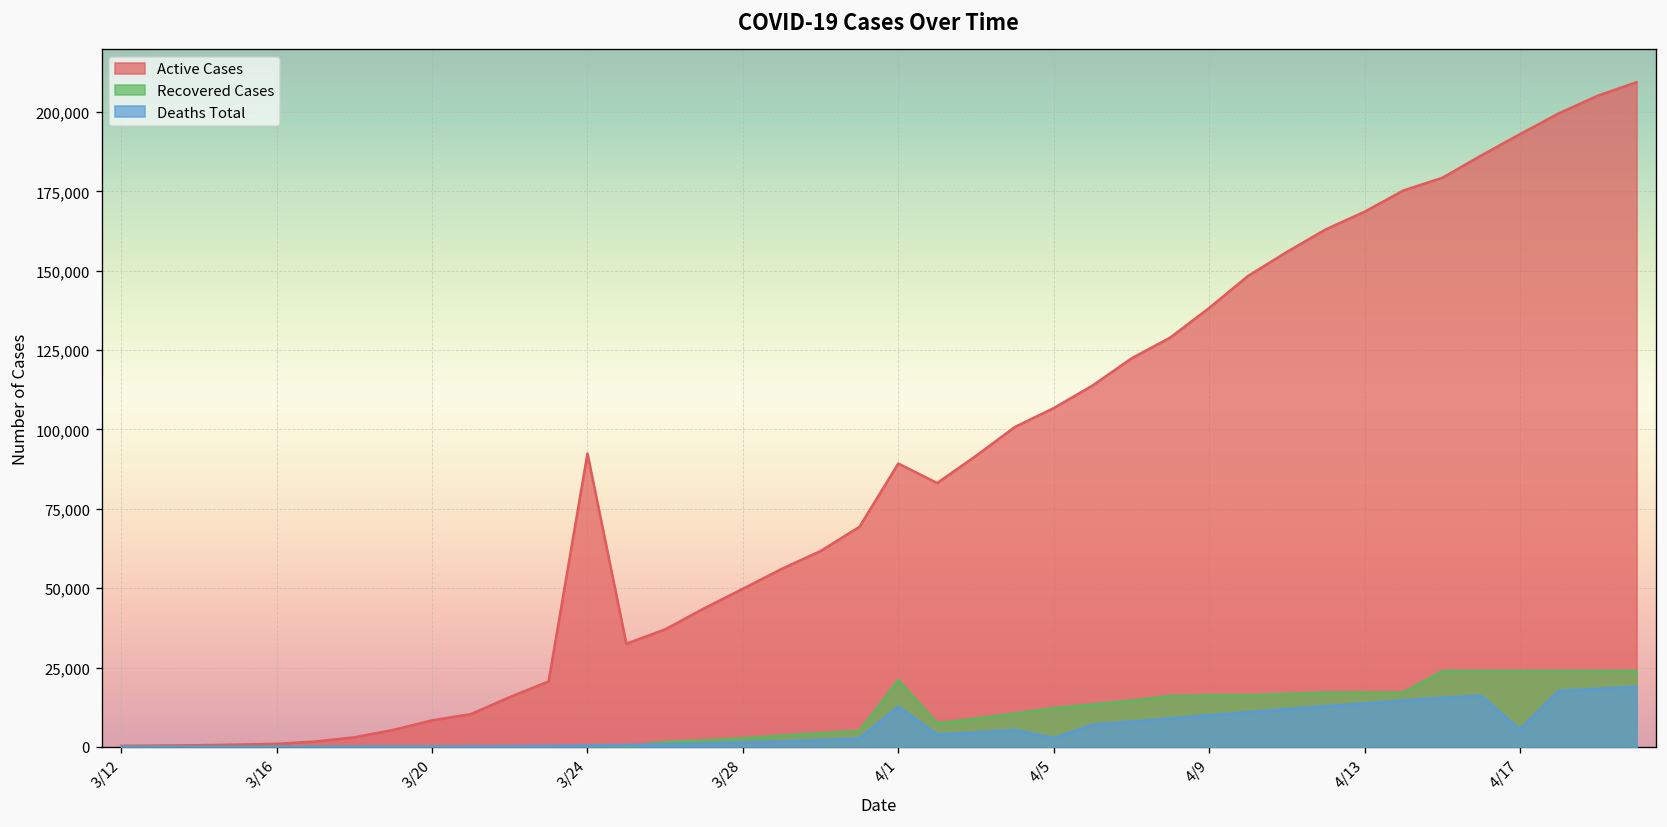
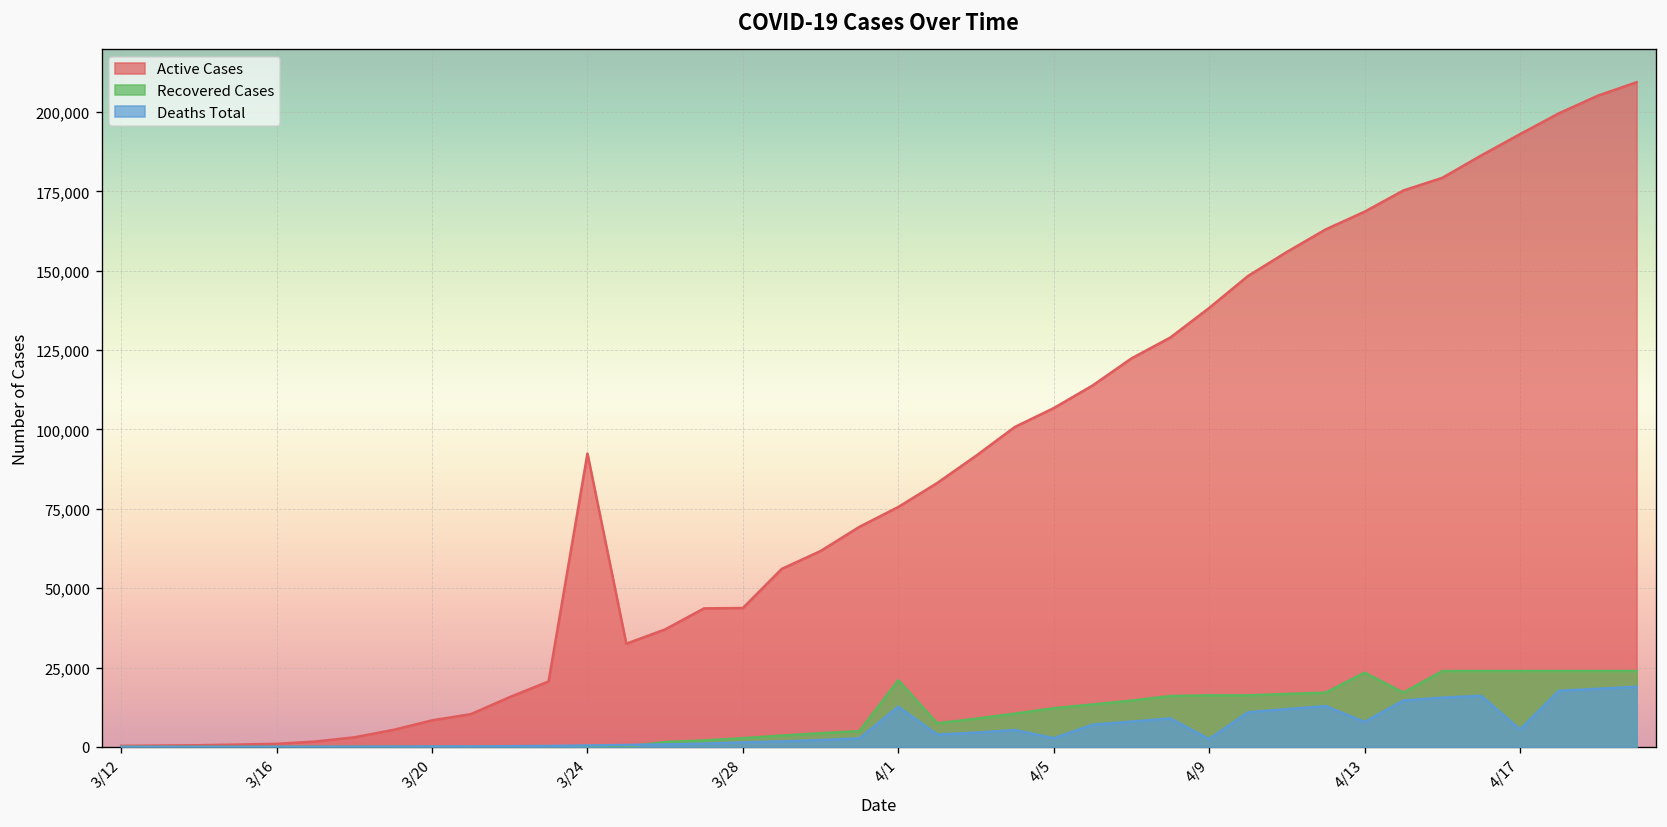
Active Cases, 3/28: 50,000 -> 44,000
Active Cases, 4/1: 89,000 -> 76,000
Deaths Total, 4/9: 10,000 -> 2,000
Recovered Cases, 4/13: 17,000 -> 23,000
Deaths Total, 4/13: 14,000 -> 8,000
